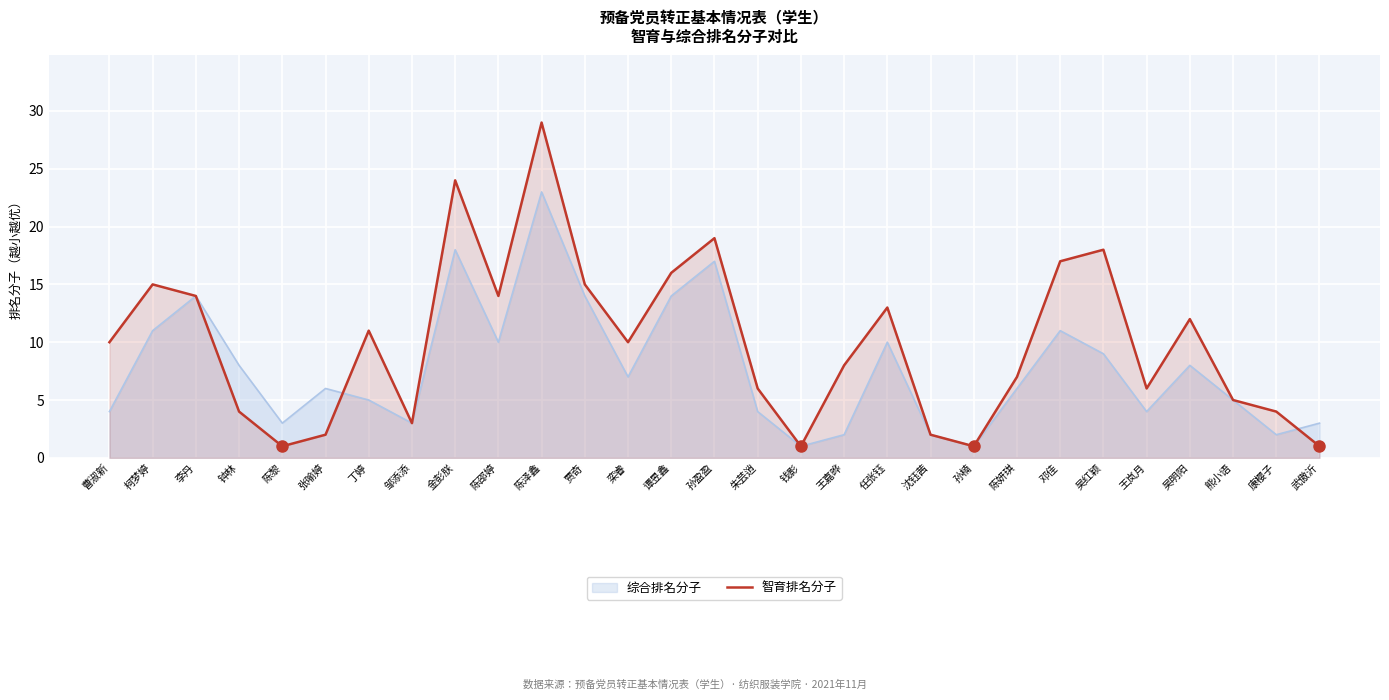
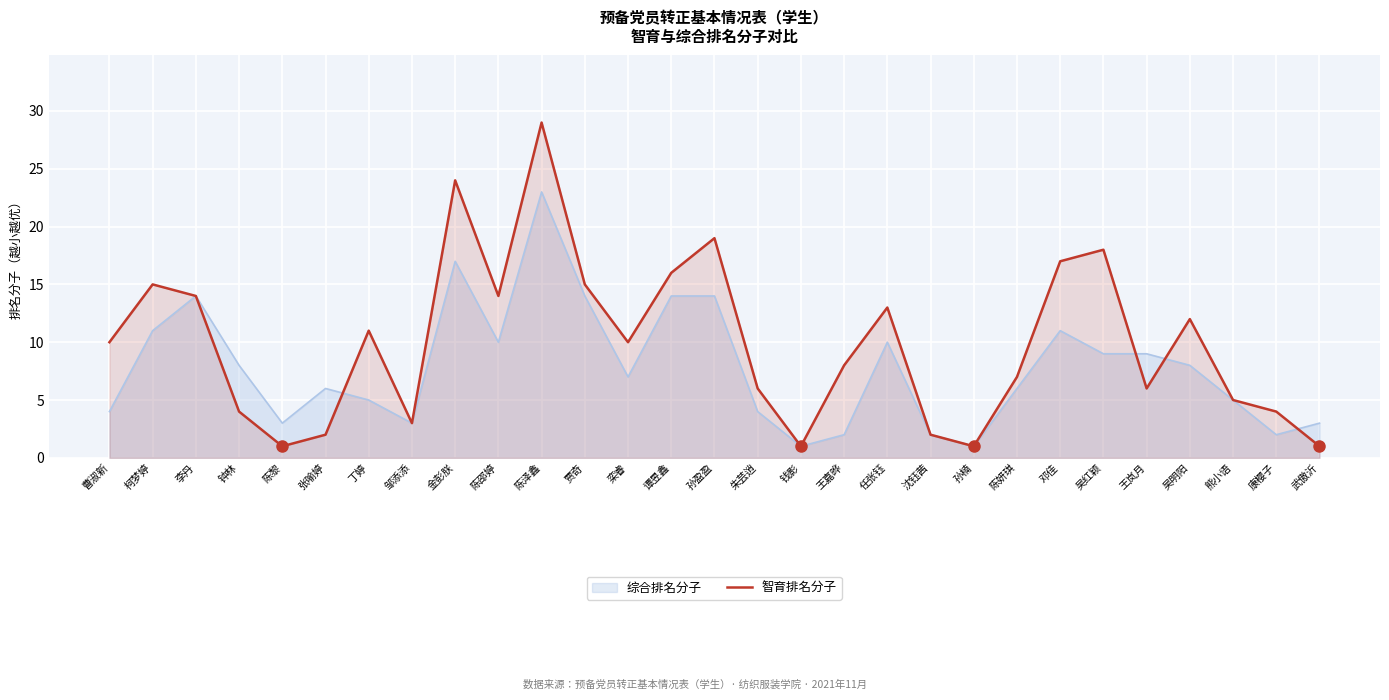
综合排名分子, 金彭朕: 18 -> 17
综合排名分子, 孙盈盈: 17 -> 14
综合排名分子, 王岚月: 4 -> 9
